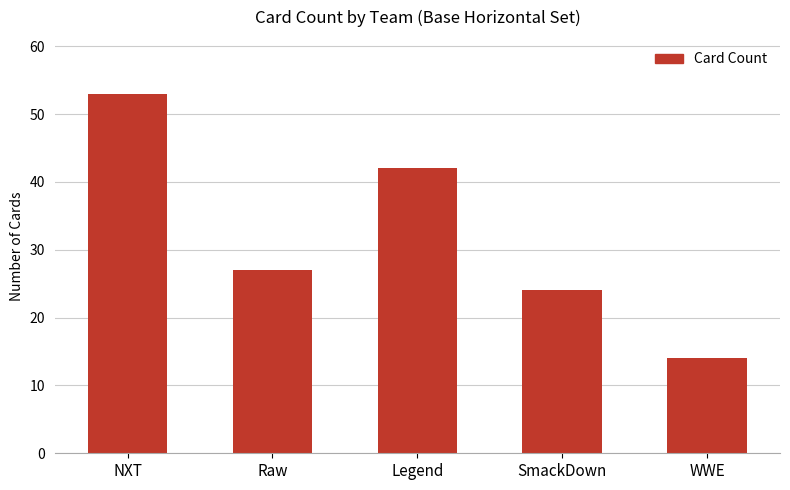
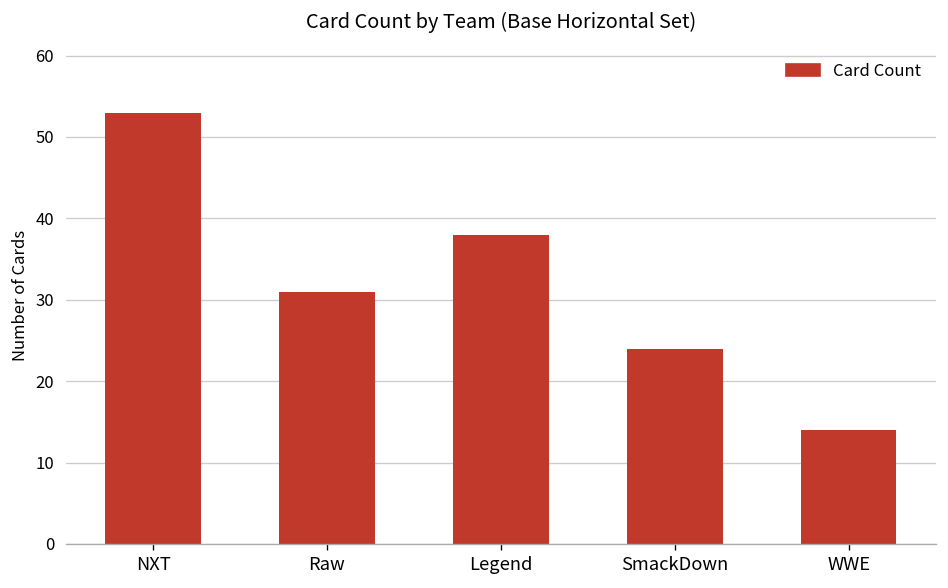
Raw: 27 -> 31
Legend: 42 -> 38
